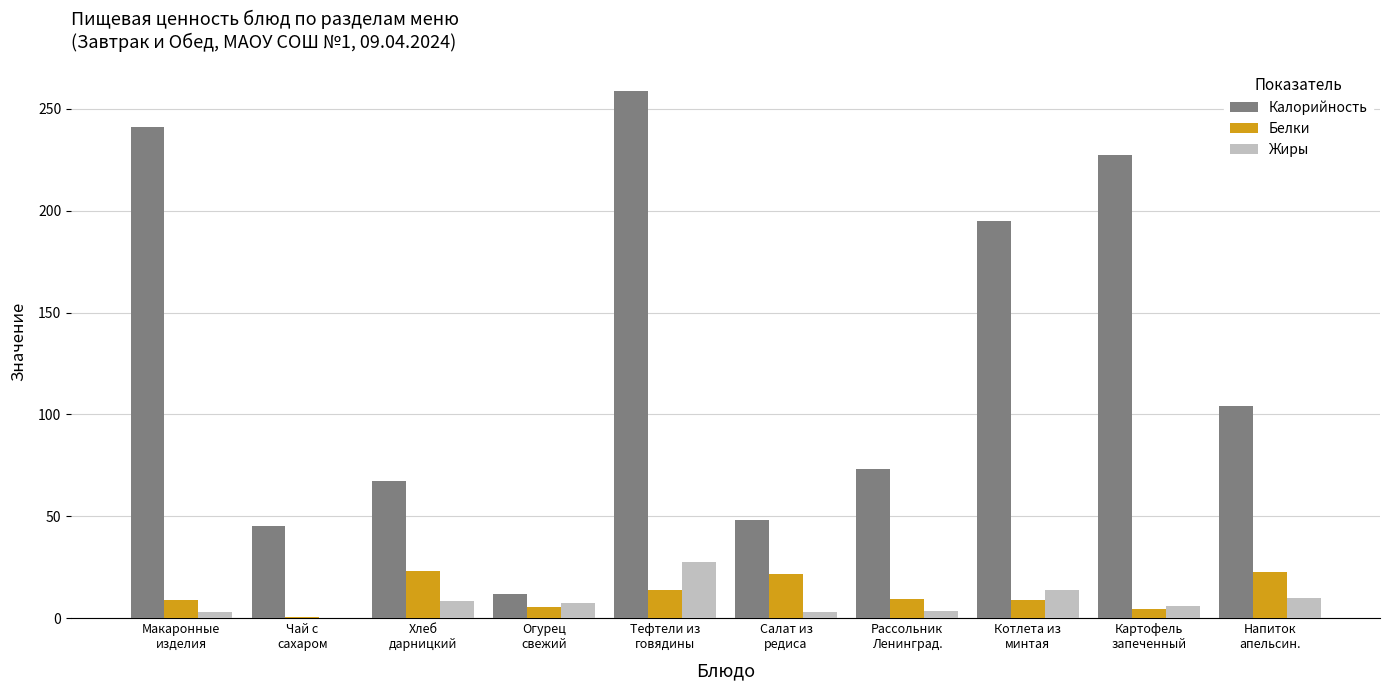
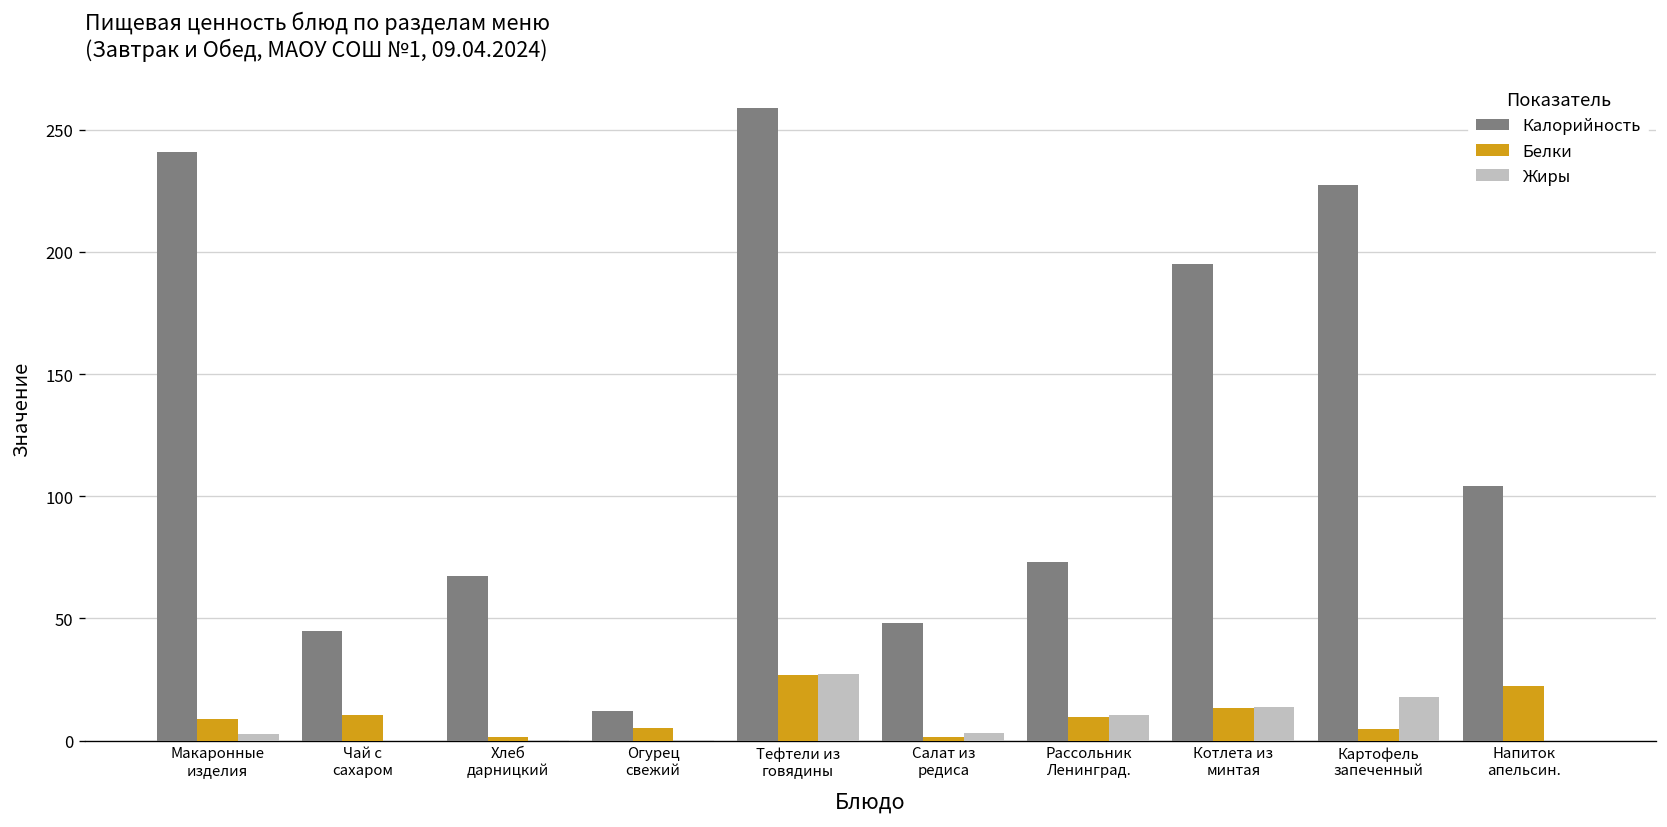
Белки, Чай с сахаром: 0 -> 10
Белки, Хлеб дарницкий: 23 -> 2
Жиры, Хлеб дарницкий: 8 -> 0
Жиры, Огурец свежий: 7 -> 0
Белки, Тефтели из говядины: 14 -> 27
Белки, Салат из редиса: 22 -> 2
Жиры, Рассольник Ленинград.: 4 -> 10
Белки, Котлета из минтая: 9 -> 13
Жиры, Картофель запеченный: 6 -> 18
Жиры, Напиток апельсин.: 10 -> 0
